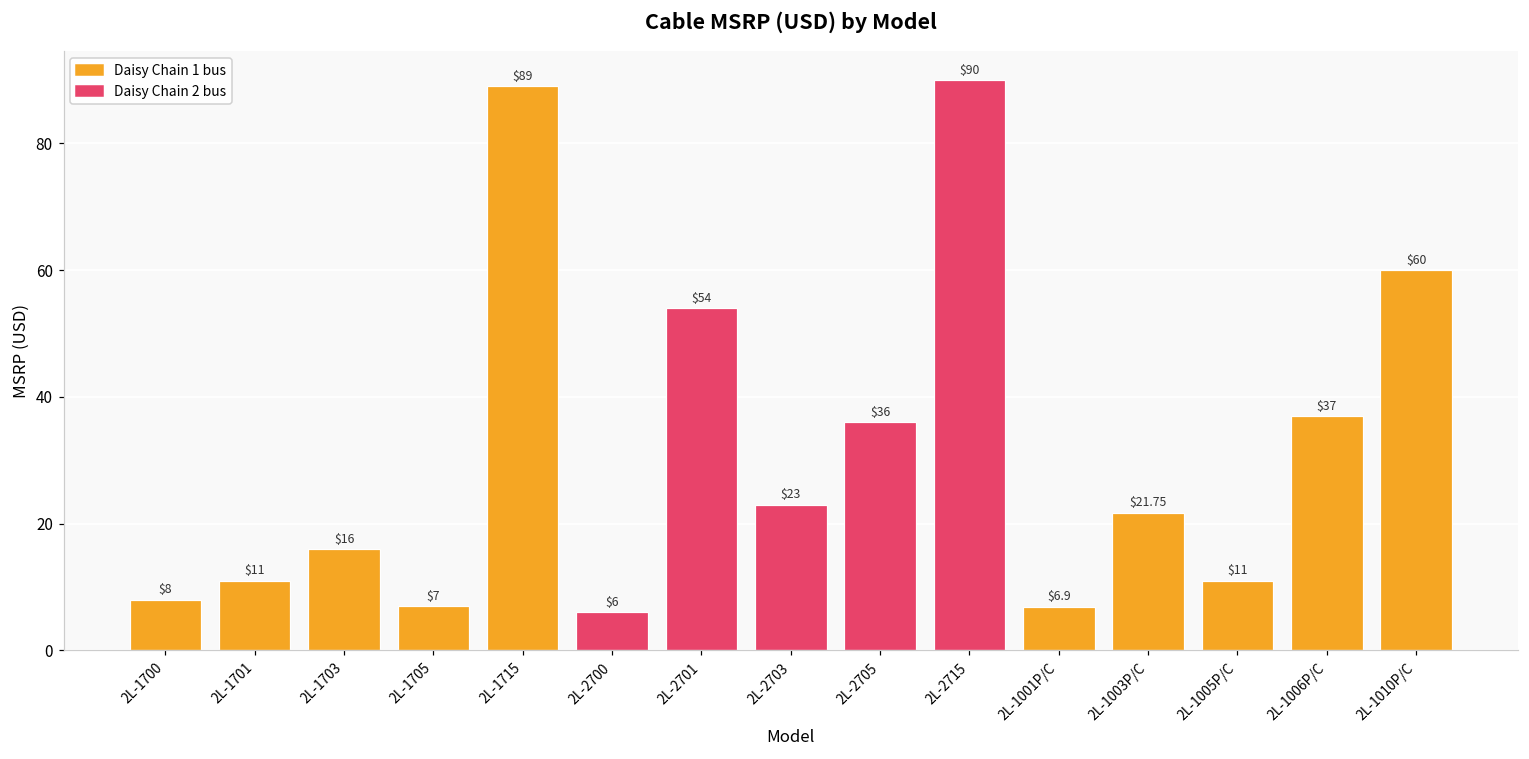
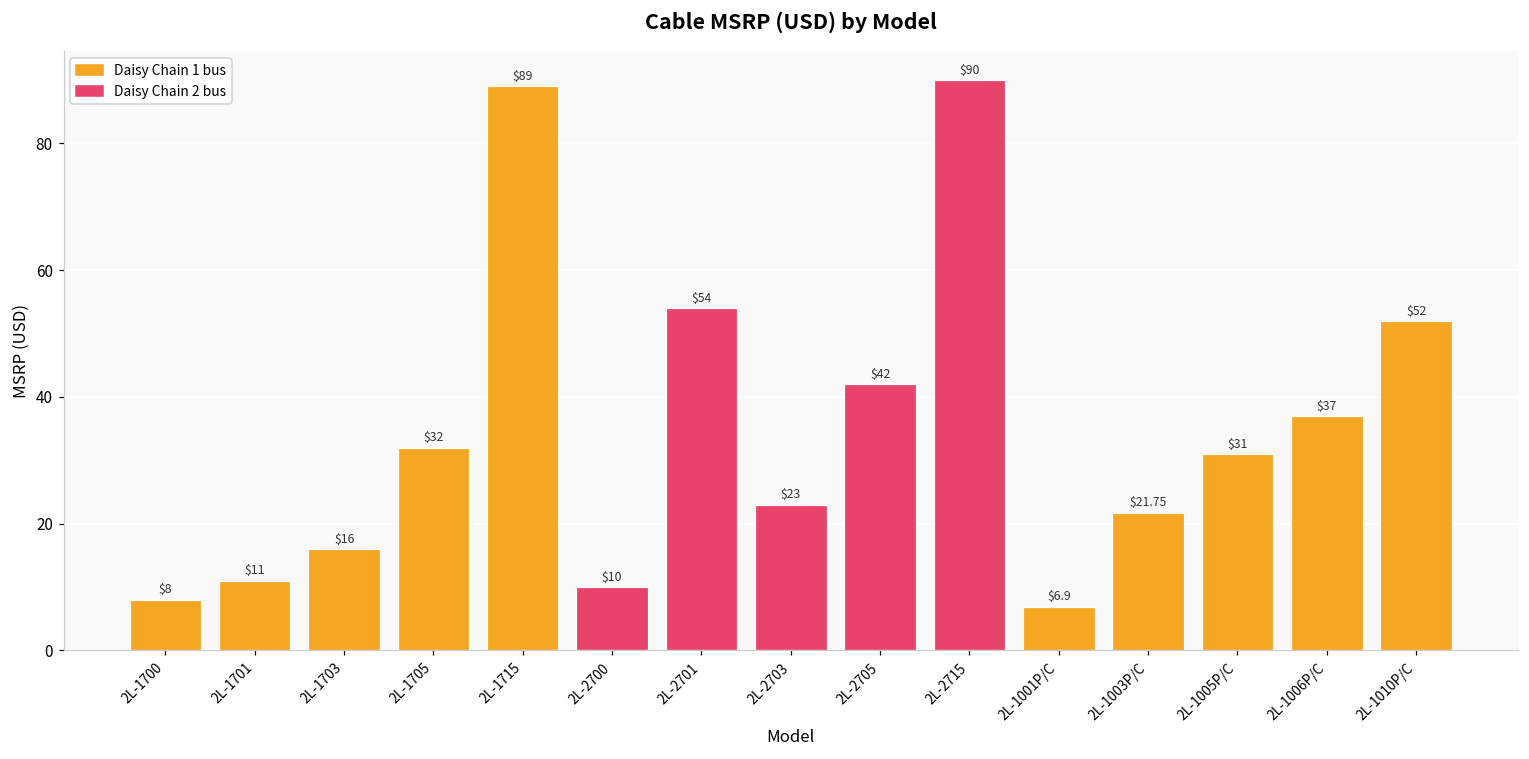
2L-1705: $7 -> $32
2L-2700: $6 -> $10
2L-2705: $36 -> $42
2L-1005P/C: $11 -> $31
2L-1010P/C: $60 -> $52
